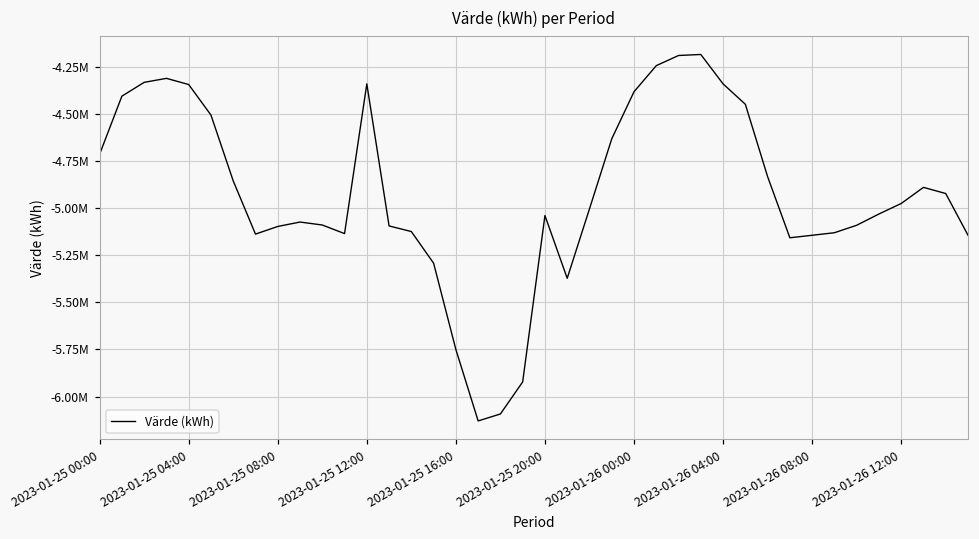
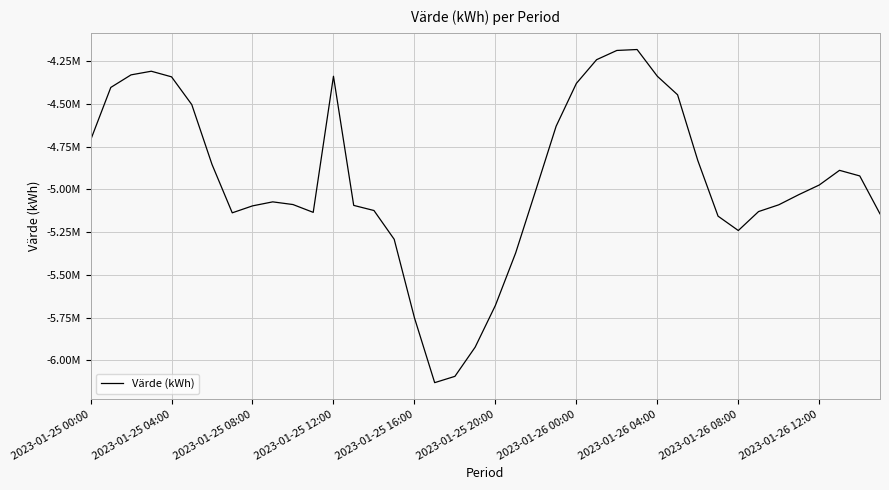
2023-01-25 20:00: -5040000 -> -5680000
2023-01-26 08:00: -5140000 -> -5240000
